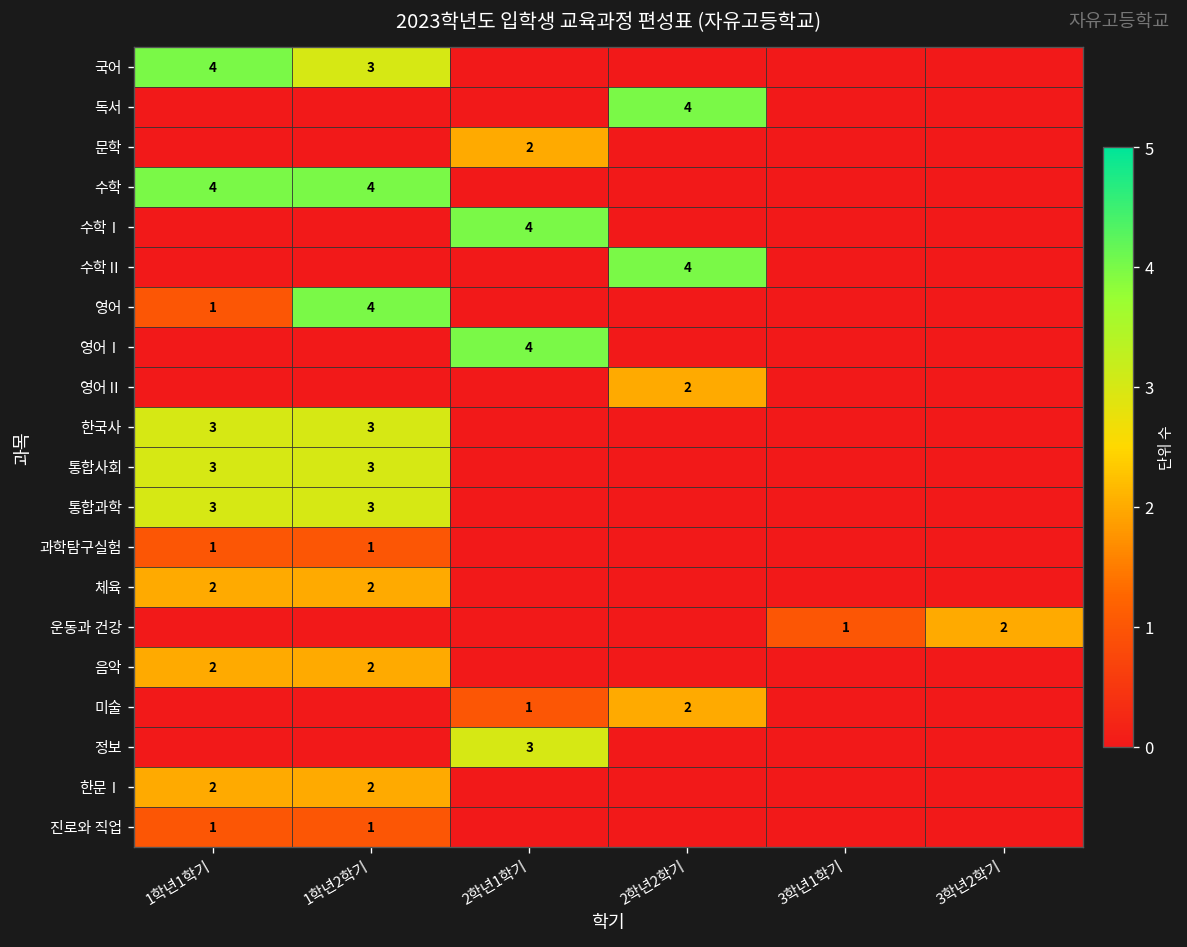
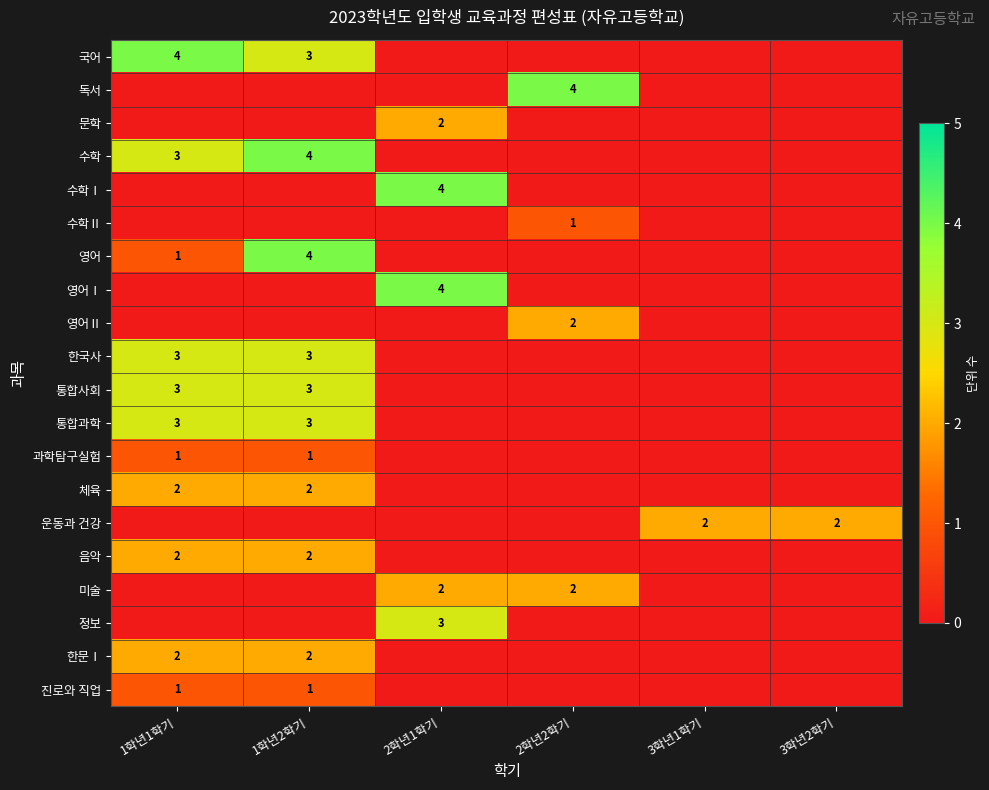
수학, 1학년1학기: 4 -> 3
수학Ⅱ, 2학년2학기: 4 -> 1
운동과 건강, 3학년1학기: 1 -> 2
미술, 2학년1학기: 1 -> 2
